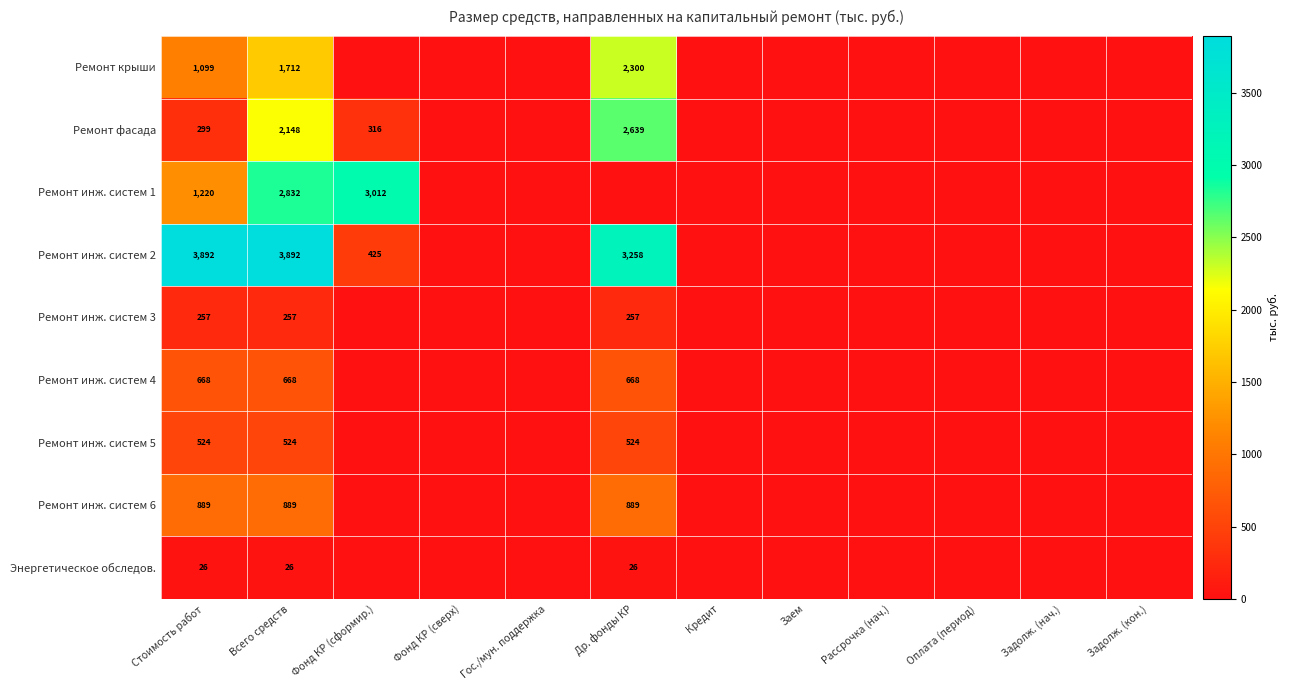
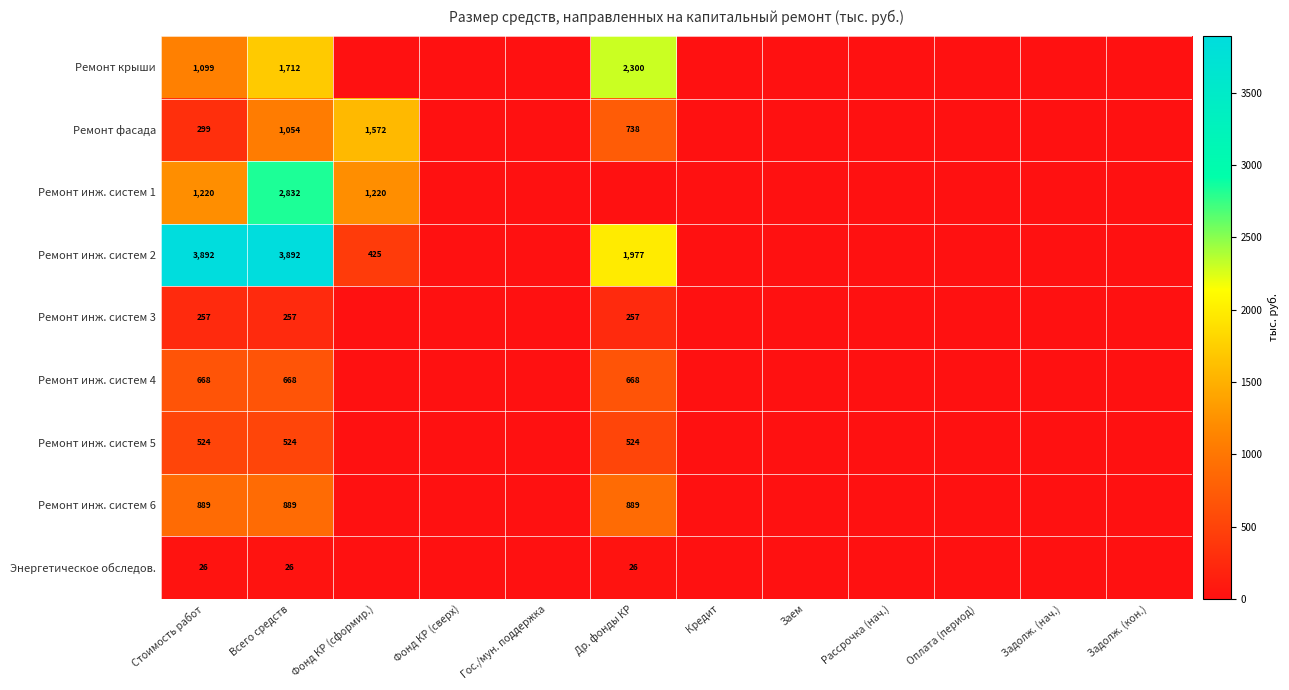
Ремонт фасада, Всего средств: 2,148 -> 1,054
Ремонт фасада, Фонд КР (сформир.): 316 -> 1,572
Ремонт фасада, Др. фонды КР: 2,639 -> 738
Ремонт инж. систем 1, Фонд КР (сформир.): 3,012 -> 1,220
Ремонт инж. систем 2, Др. фонды КР: 3,258 -> 1,977
